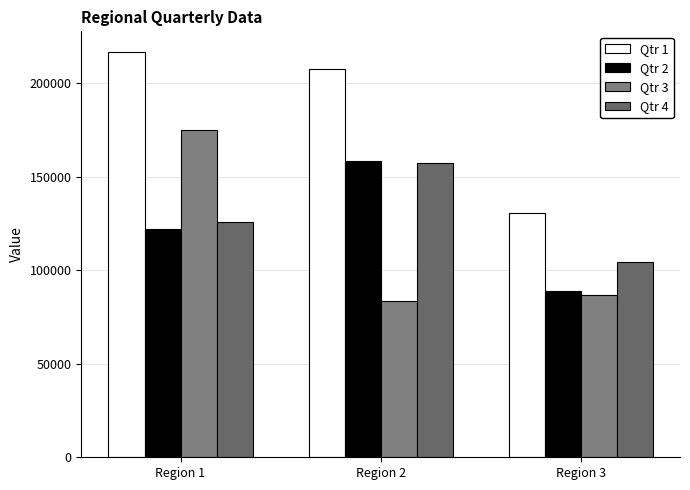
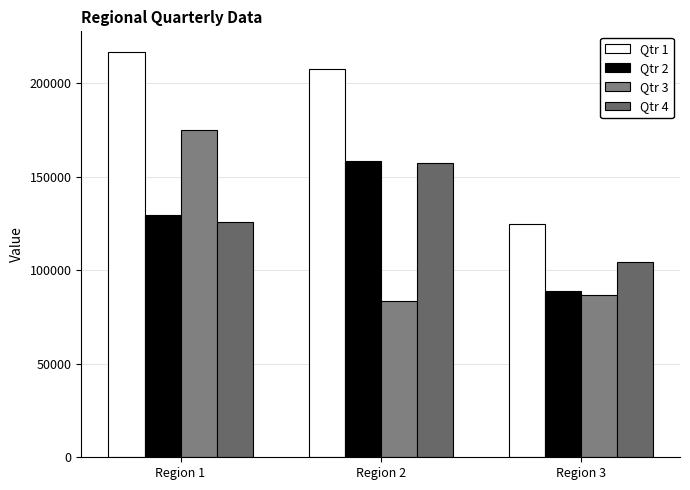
Qtr 2, Region 1: 122000 -> 130000
Qtr 1, Region 3: 131000 -> 125000
